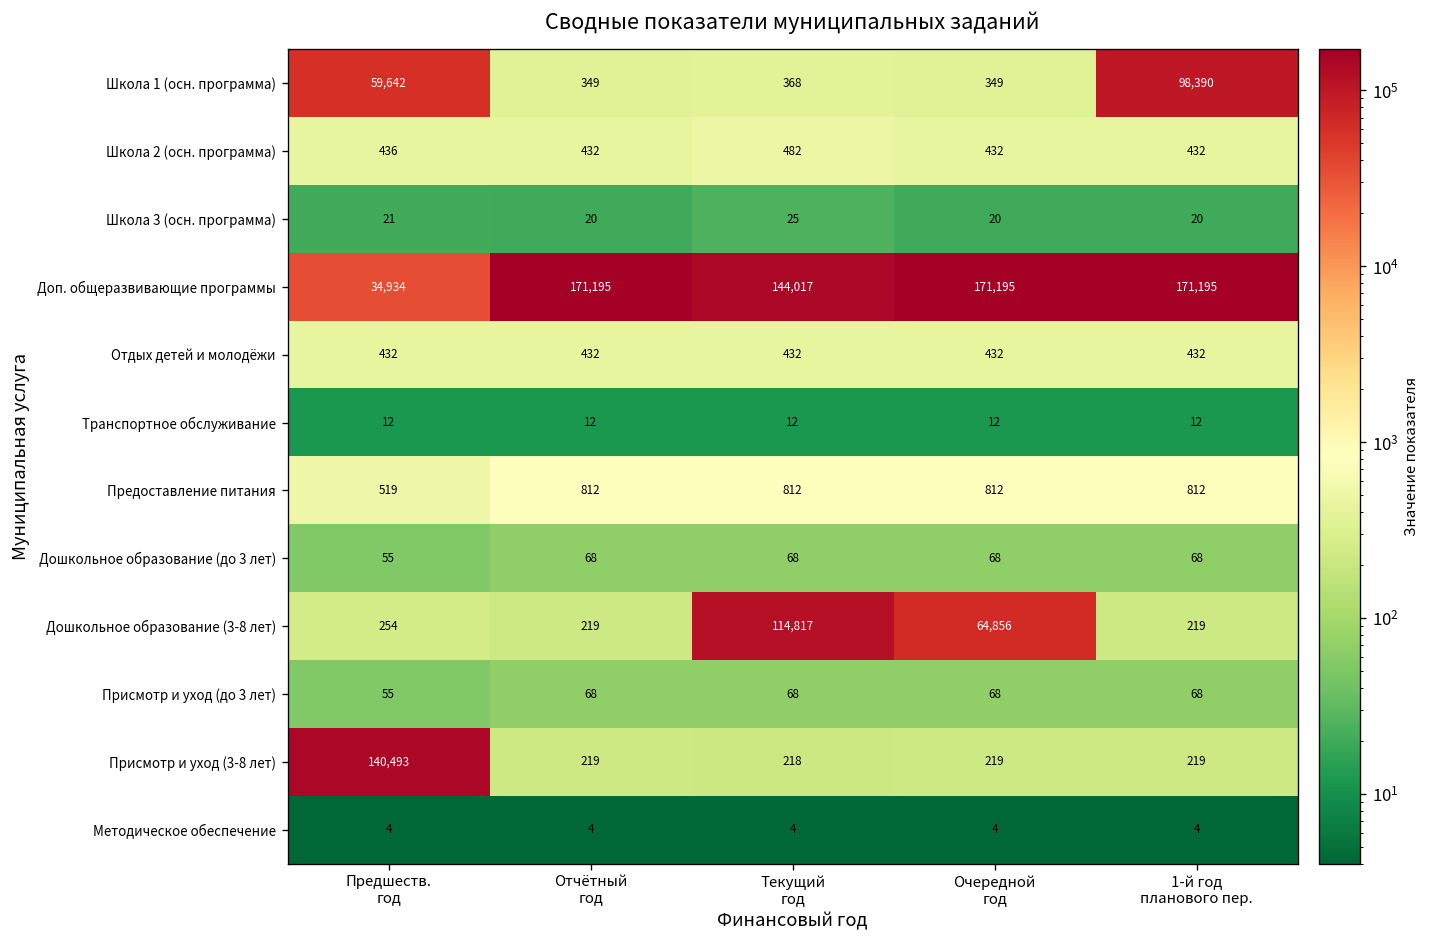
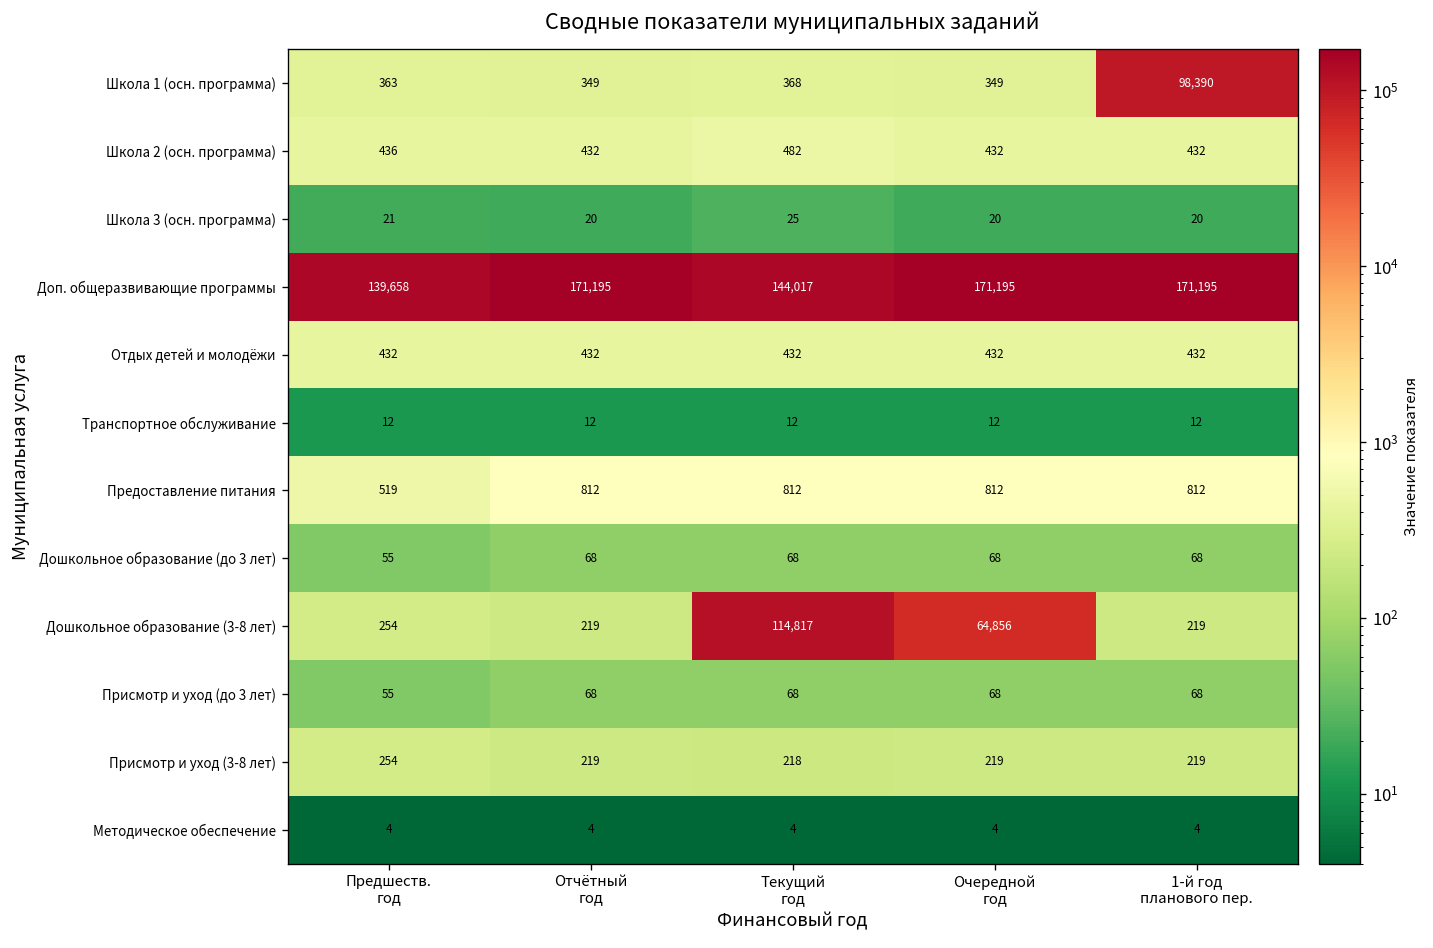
Школа 1 (осн. программа), Предшеств. год: 59,642 -> 363
Доп. общеразвивающие программы, Предшеств. год: 34,934 -> 139,658
Присмотр и уход (3-8 лет), Предшеств. год: 140,493 -> 254
